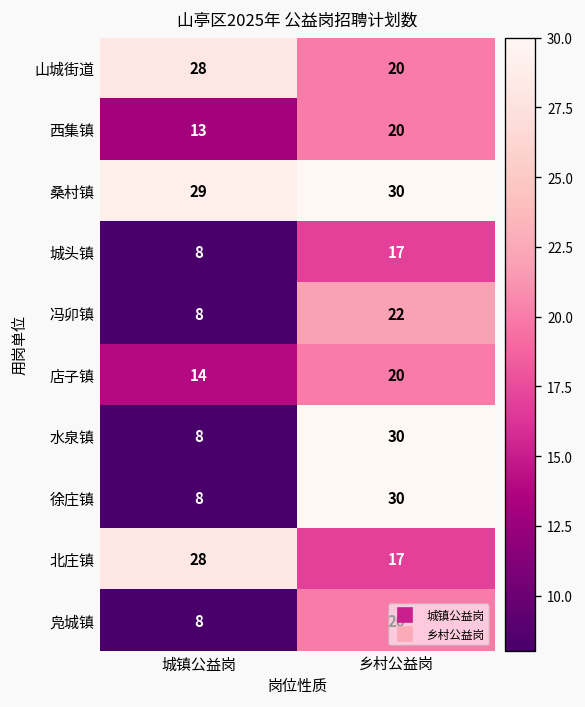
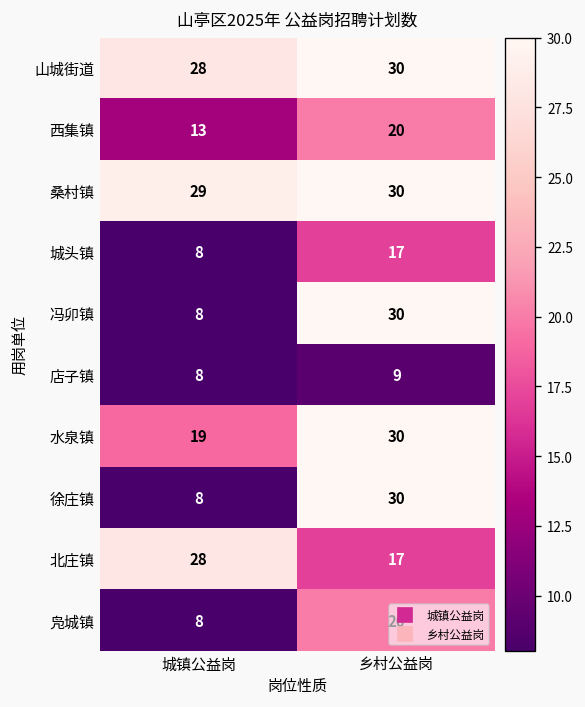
山城街道, 乡村公益岗: 20 -> 30
冯卯镇, 乡村公益岗: 22 -> 30
店子镇, 城镇公益岗: 14 -> 8
店子镇, 乡村公益岗: 20 -> 9
水泉镇, 城镇公益岗: 8 -> 19
